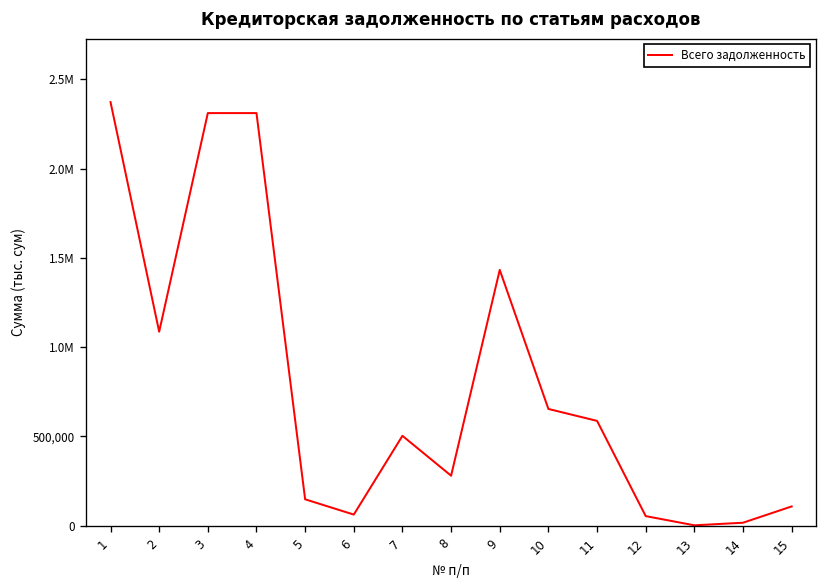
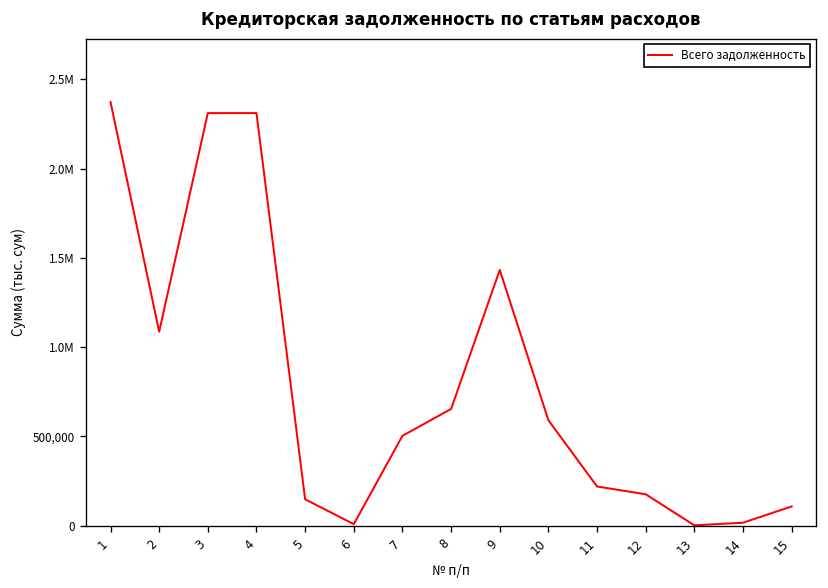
6: 60,000 -> 10,000
8: 280,000 -> 650,000
10: 650,000 -> 590,000
11: 590,000 -> 220,000
12: 50,000 -> 180,000
